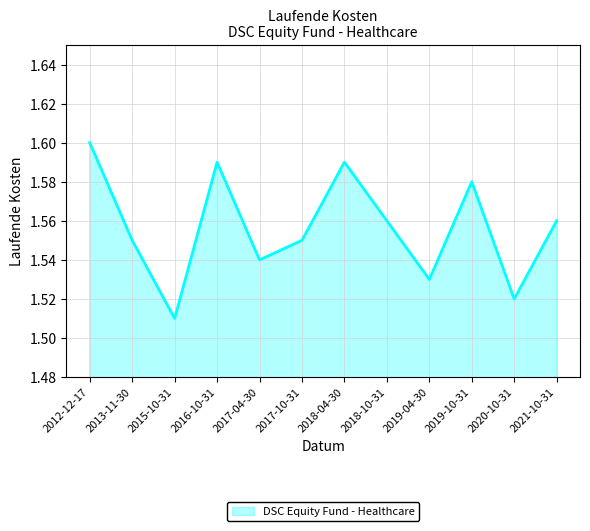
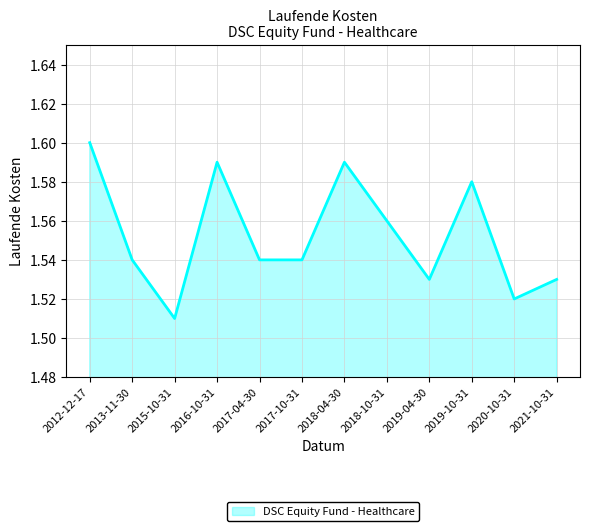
2013-11-30: 1.55 -> 1.54
2017-10-31: 1.55 -> 1.54
2021-10-31: 1.56 -> 1.53
